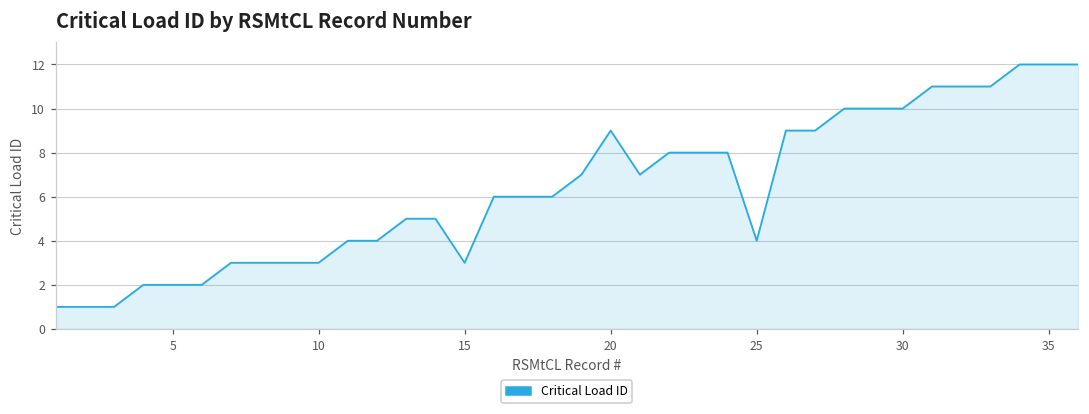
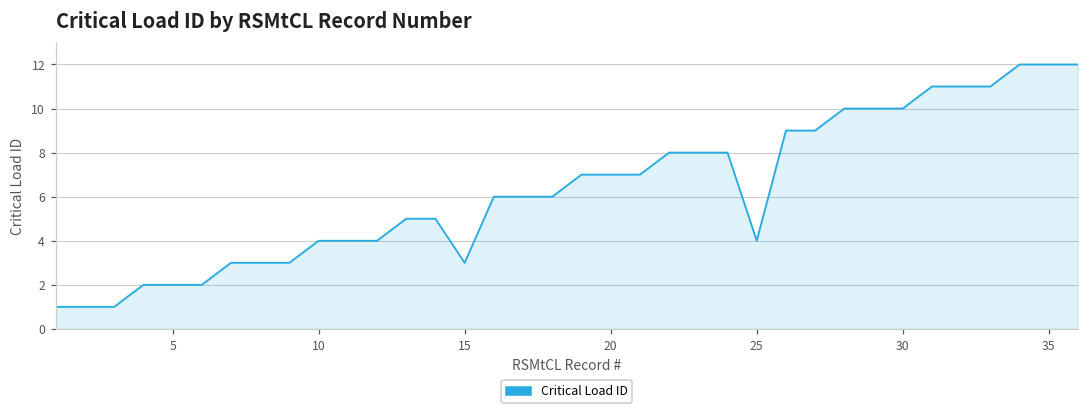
10: 3 -> 4
20: 9 -> 7
